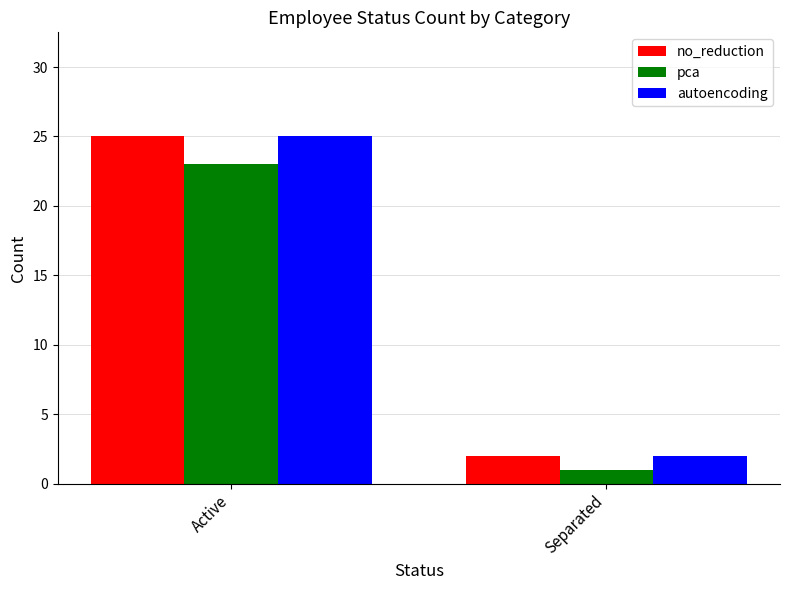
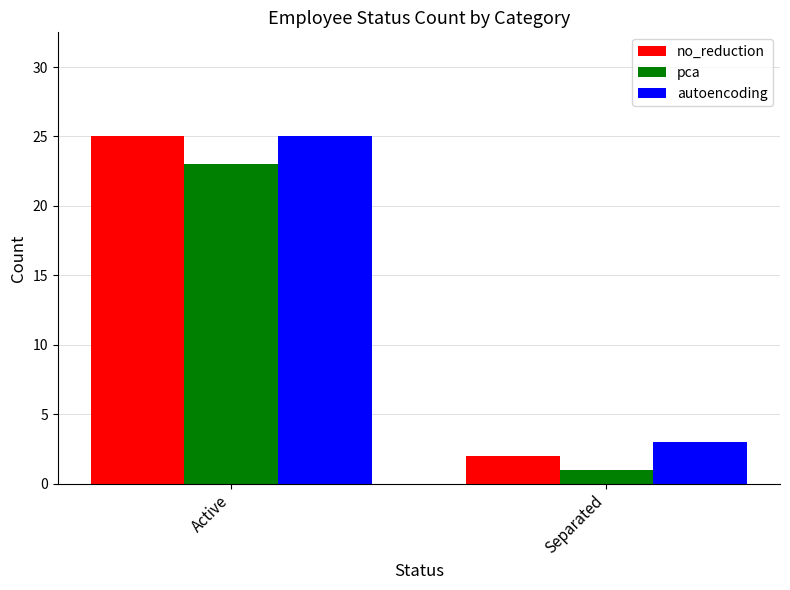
autoencoding, Separated: 2 -> 3
